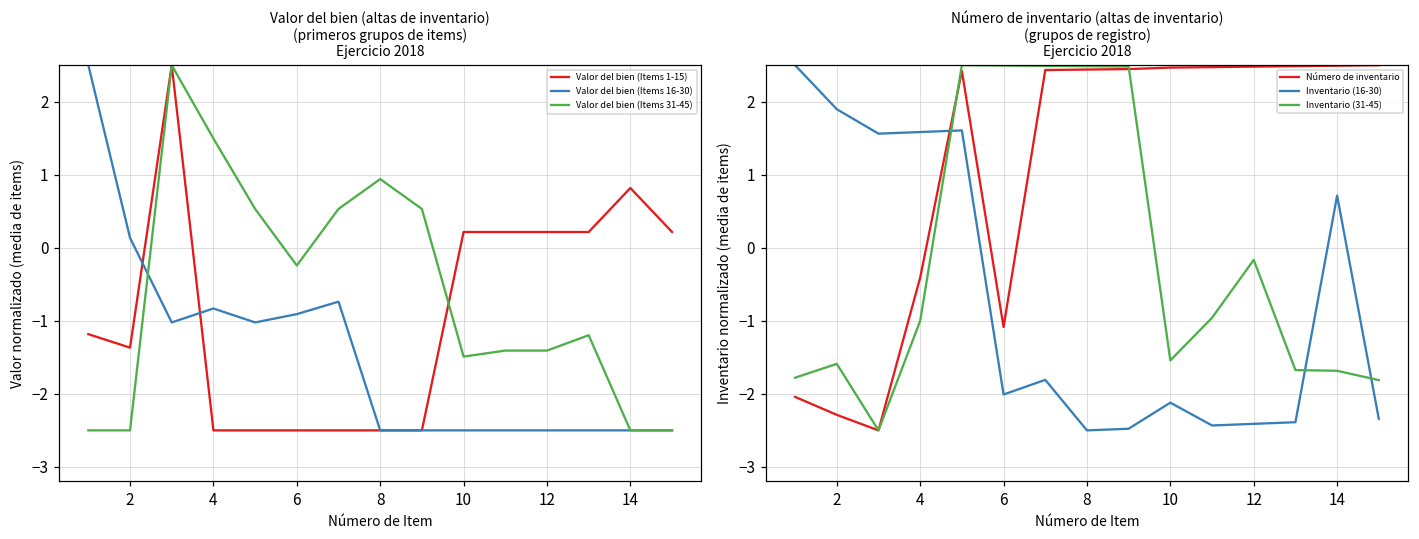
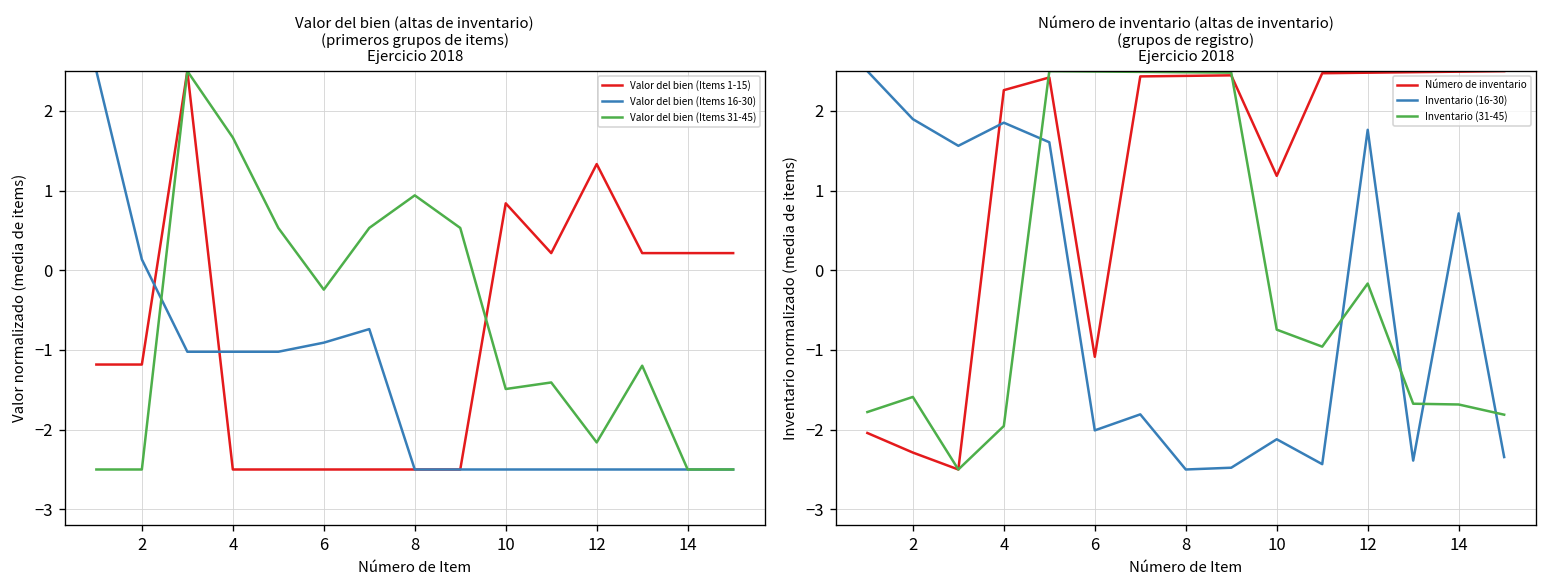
Valor del bien (altas de inventario) (primeros grupos de items) Ejercicio 2018, Valor del bien (Items 1-15), 2: -1.4 -> -1.2
Valor del bien (altas de inventario) (primeros grupos de items) Ejercicio 2018, Valor del bien (Items 16-30), 4: -0.8 -> -1.0
Valor del bien (altas de inventario) (primeros grupos de items) Ejercicio 2018, Valor del bien (Items 31-45), 4: 1.5 -> 1.7
Valor del bien (altas de inventario) (primeros grupos de items) Ejercicio 2018, Valor del bien (Items 1-15), 10: 0.2 -> 0.8
Valor del bien (altas de inventario) (primeros grupos de items) Ejercicio 2018, Valor del bien (Items 1-15), 12: 0.2 -> 1.3
Valor del bien (altas de inventario) (primeros grupos de items) Ejercicio 2018, Valor del bien (Items 31-45), 12: -1.4 -> -2.2
Valor del bien (altas de inventario) (primeros grupos de items) Ejercicio 2018, Valor del bien (Items 1-15), 14: 0.8 -> 0.2
Número de inventario (altas de inventario) (grupos de registro) Ejercicio 2018, Número de inventario, 4: -0.4 -> 2.3
Número de inventario (altas de inventario) (grupos de registro) Ejercicio 2018, Inventario (16-30), 4: 1.6 -> 1.9
Número de inventario (altas de inventario) (grupos de registro) Ejercicio 2018, Inventario (31-45), 4: -1.0 -> -2.0
Número de inventario (altas de inventario) (grupos de registro) Ejercicio 2018, Número de inventario, 10: 2.5 -> 1.2
Número de inventario (altas de inventario) (grupos de registro) Ejercicio 2018, Inventario (31-45), 10: -1.5 -> -0.7
Número de inventario (altas de inventario) (grupos de registro) Ejercicio 2018, Inventario (16-30), 12: -2.4 -> 1.8
